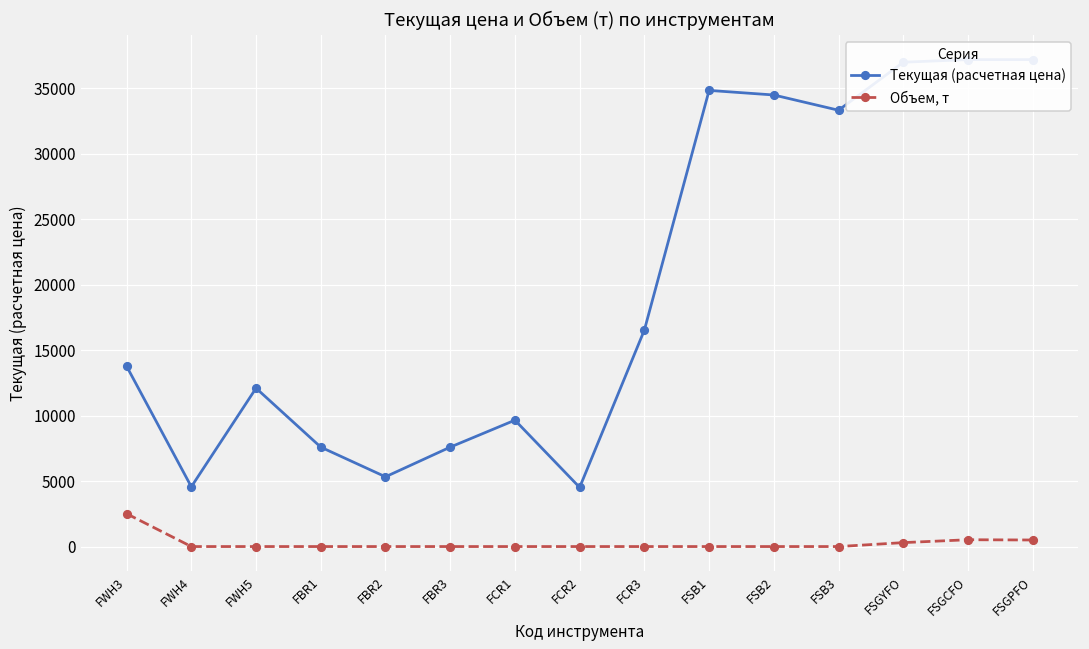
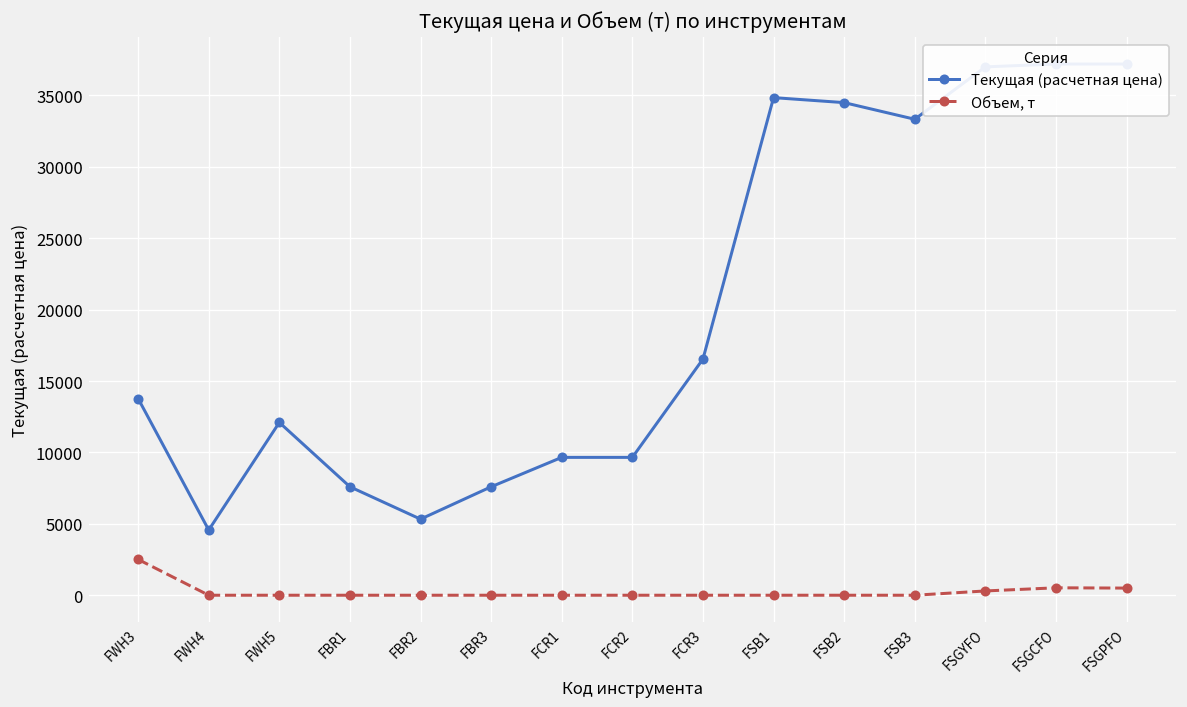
Текущая (расчетная цена), FCR2: 4500 -> 9700
